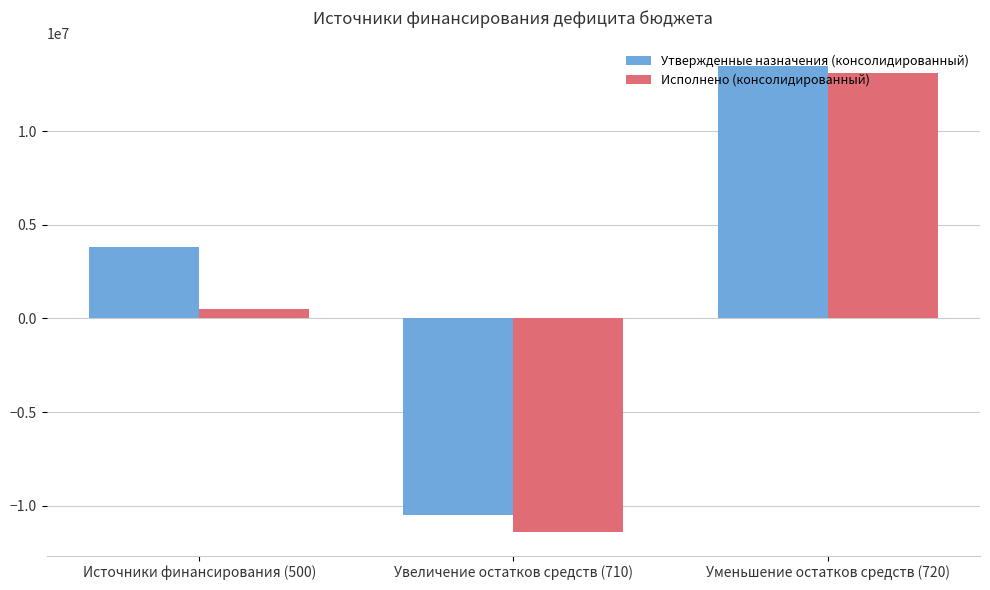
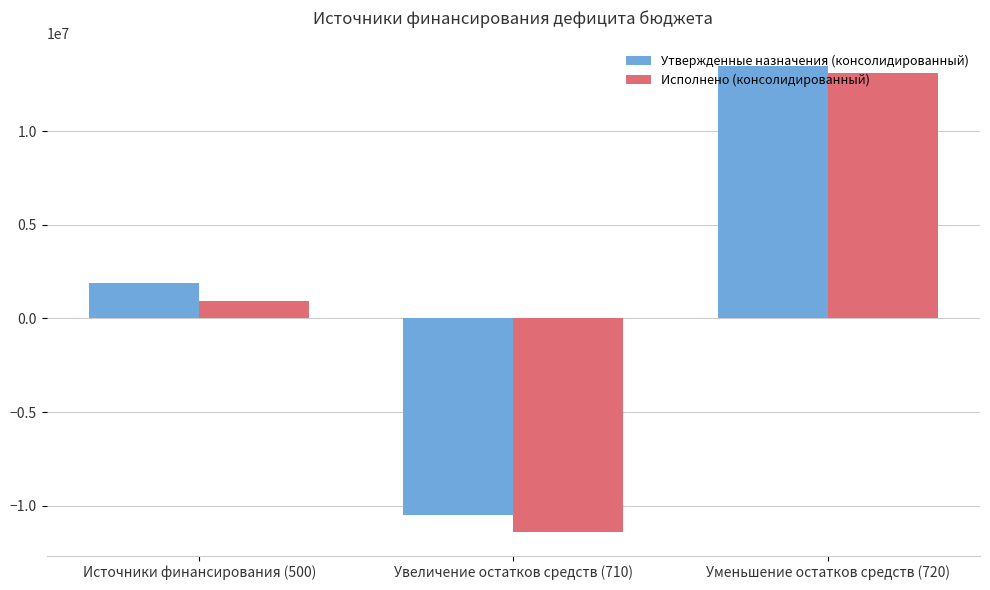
Утвержденные назначения (консолидированный), Источники финансирования (500): 3800000 -> 1900000
Исполнено (консолидированный), Источники финансирования (500): 500000 -> 900000
